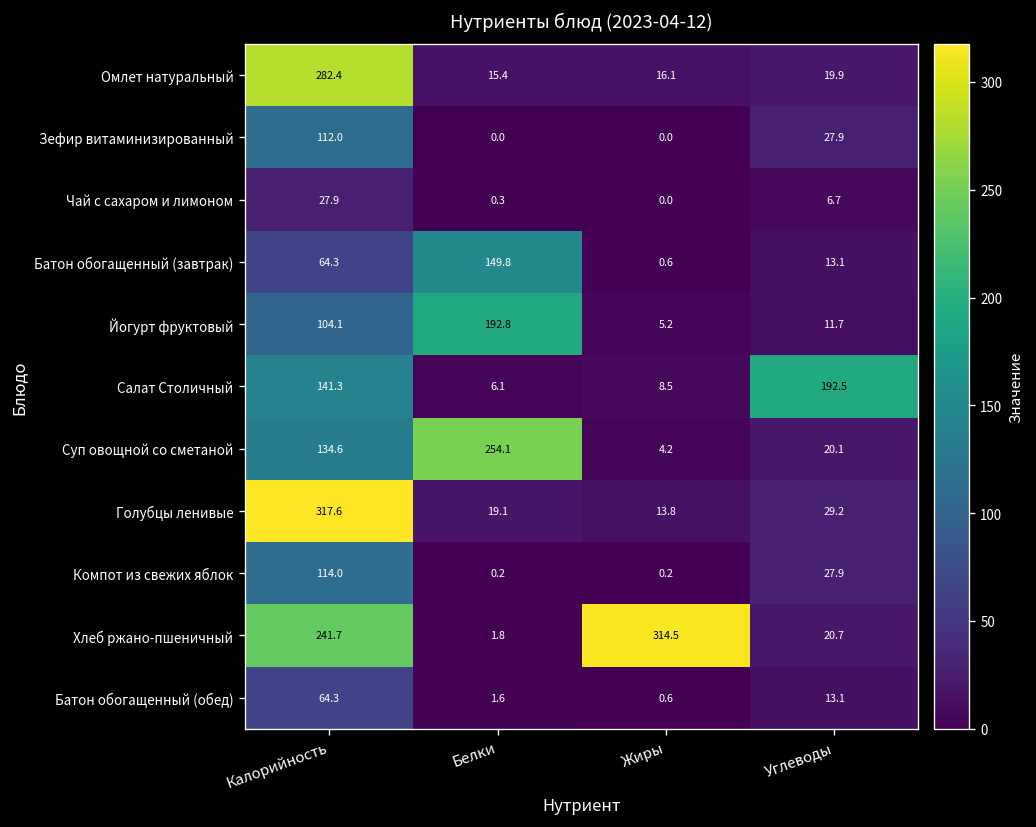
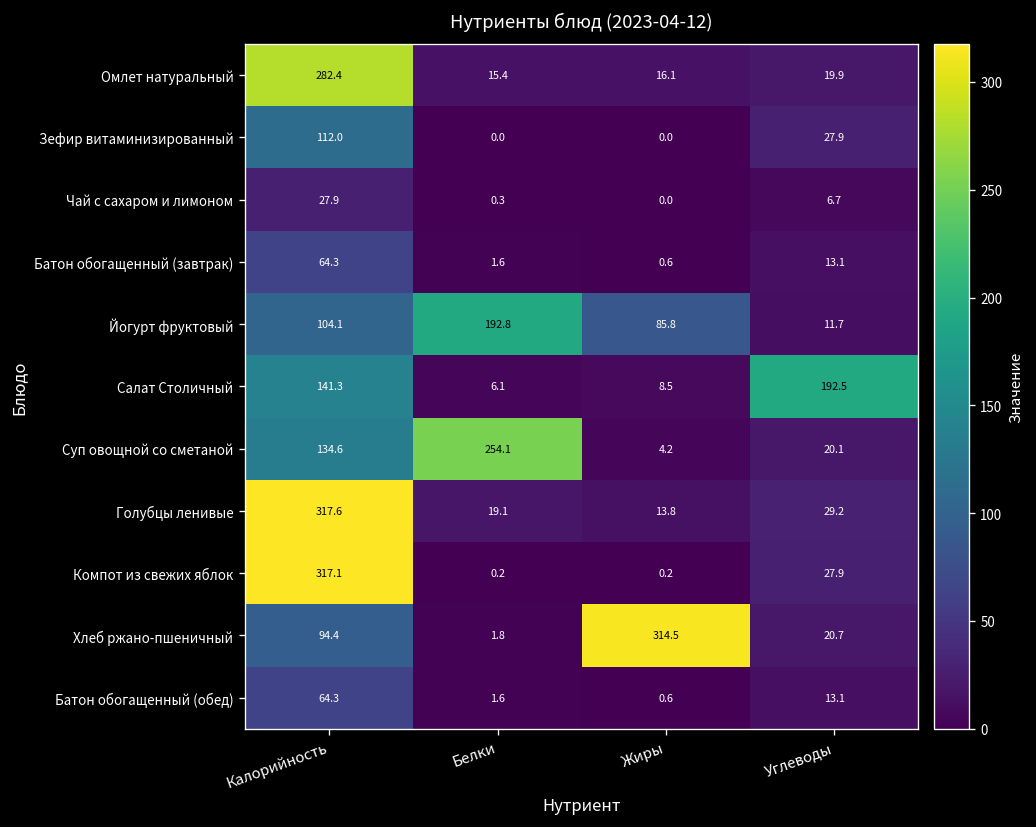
Батон обогащенный (завтрак), Белки: 149.8 -> 1.6
Йогурт фруктовый, Жиры: 5.2 -> 85.8
Компот из свежих яблок, Калорийность: 114.0 -> 317.1
Хлеб ржано-пшеничный, Калорийность: 241.7 -> 94.4
